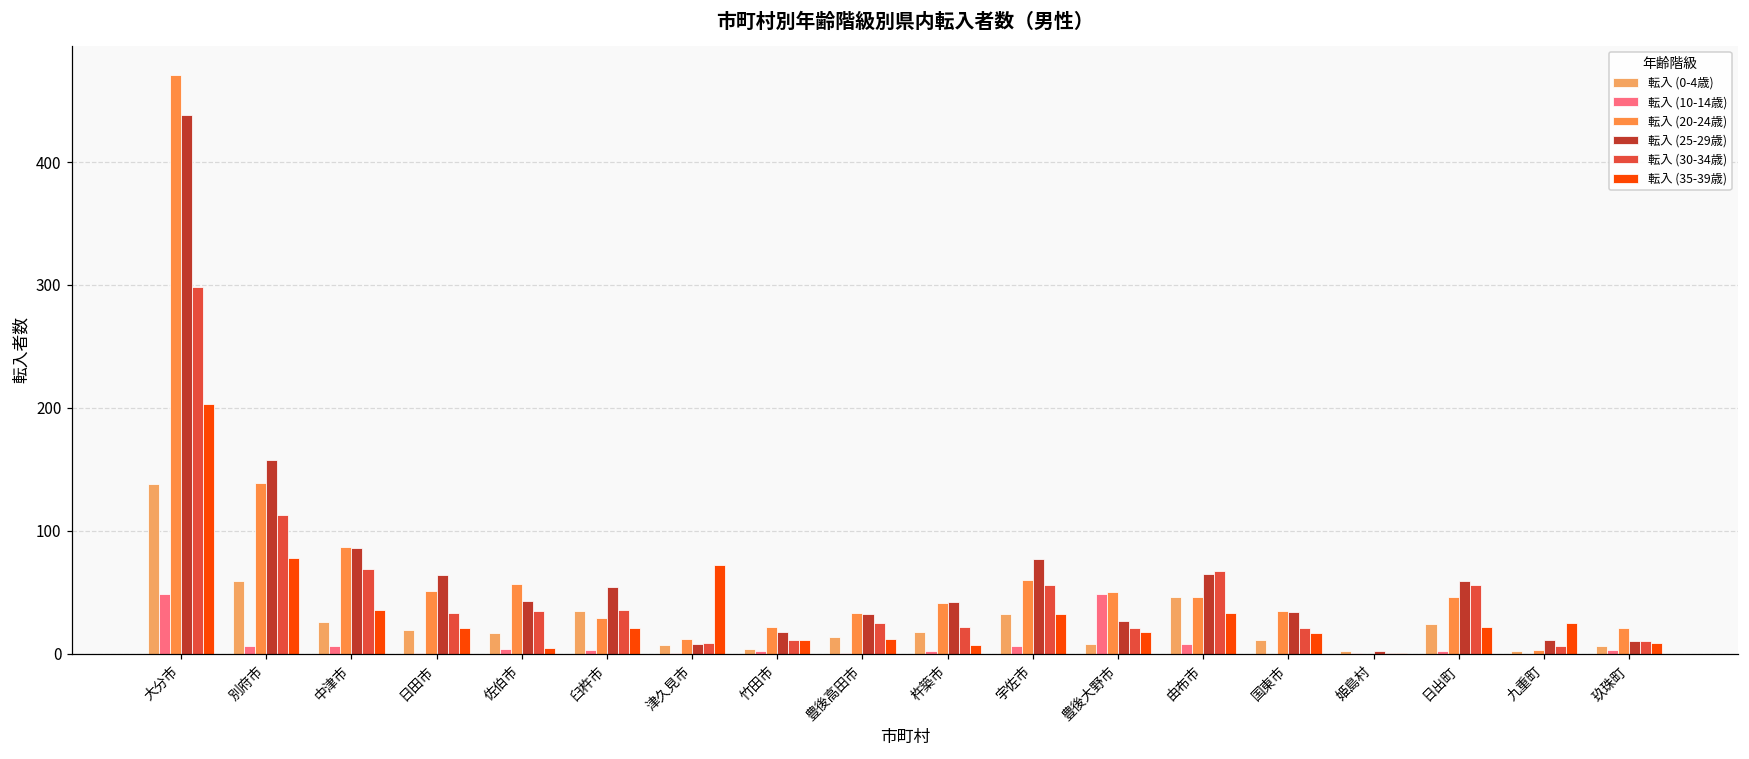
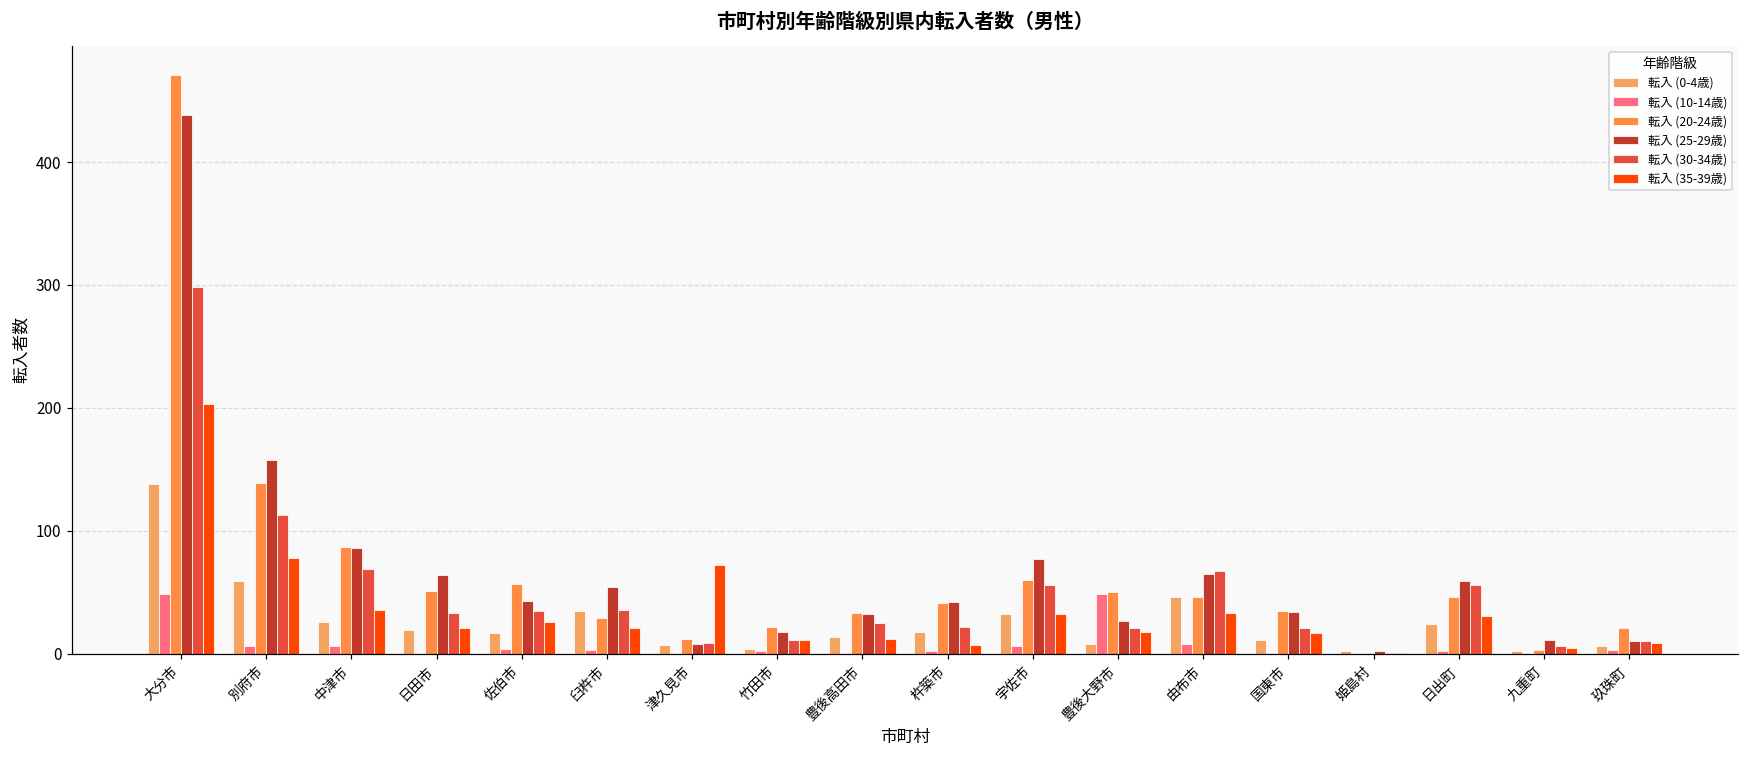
転入 (35-39歳), 佐伯市: 5 -> 26
転入 (35-39歳), 日出町: 22 -> 31
転入 (35-39歳), 九重町: 25 -> 5
